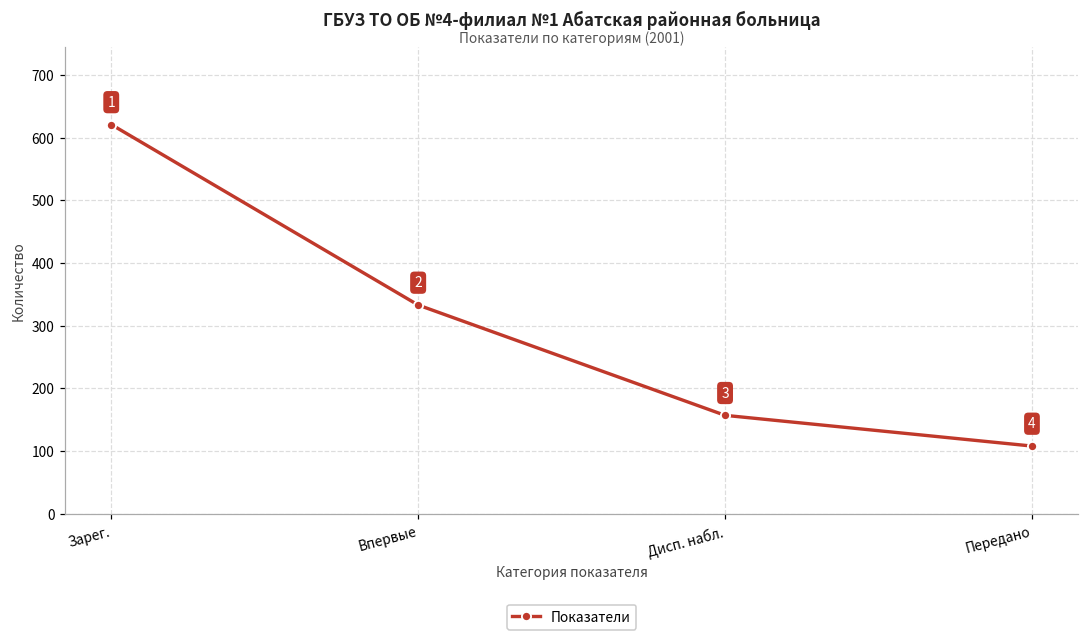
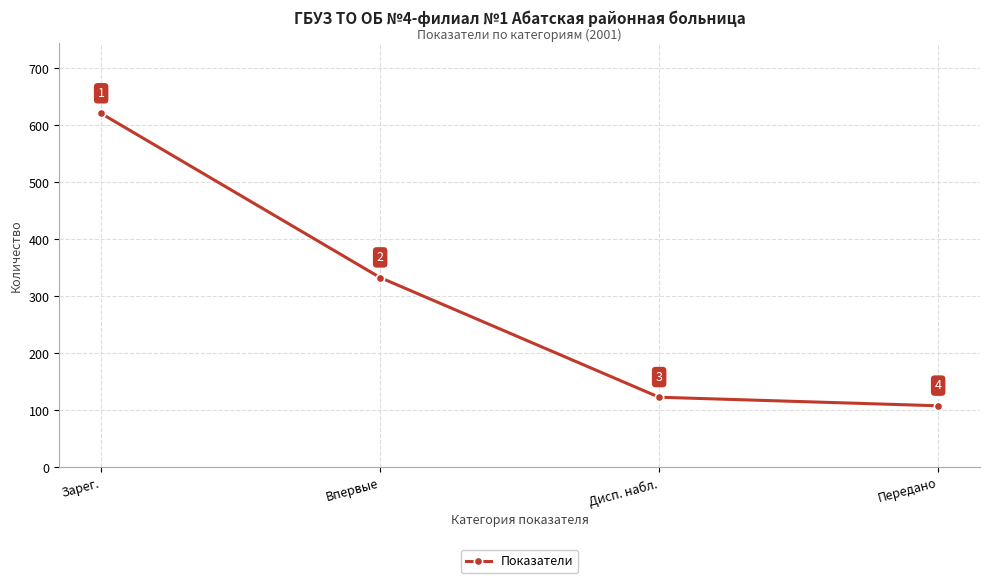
Дисп. набл.: 160 -> 120
